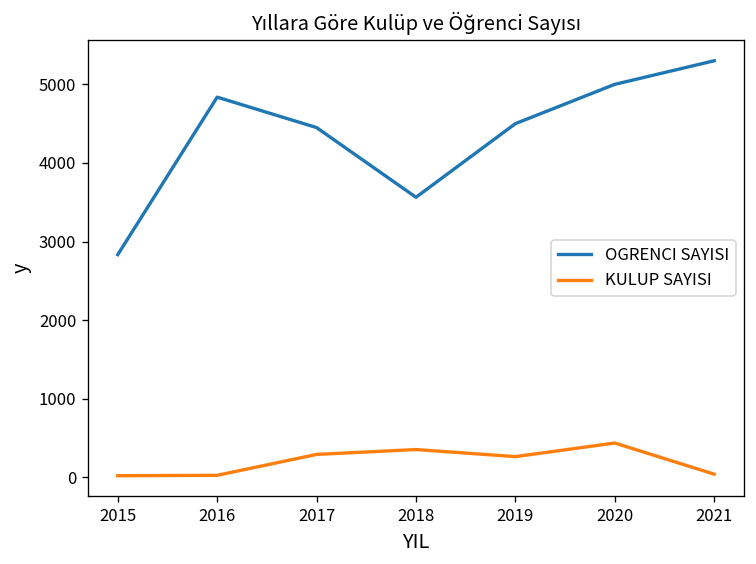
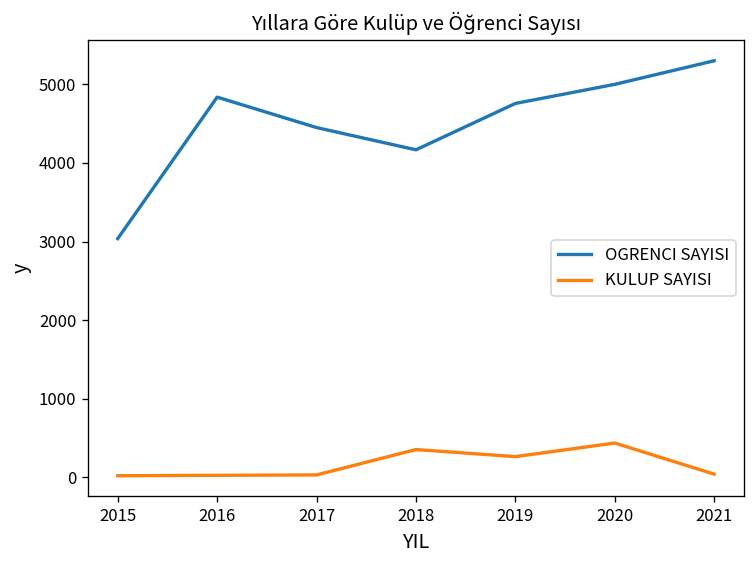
OGRENCI SAYISI, 2015: 2800 -> 3000
KULUP SAYISI, 2017: 300 -> 0
OGRENCI SAYISI, 2018: 3600 -> 4200
OGRENCI SAYISI, 2019: 4500 -> 4800
